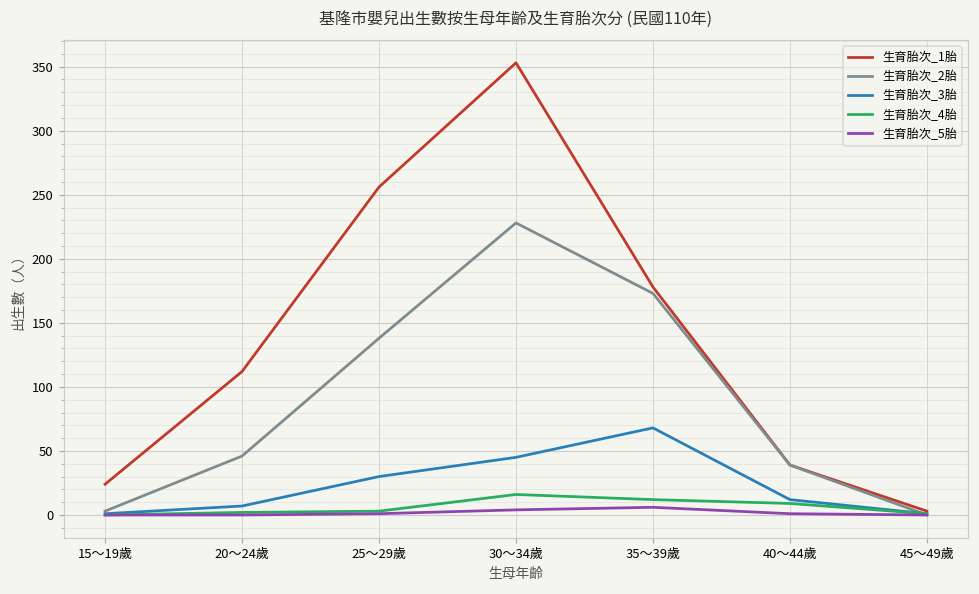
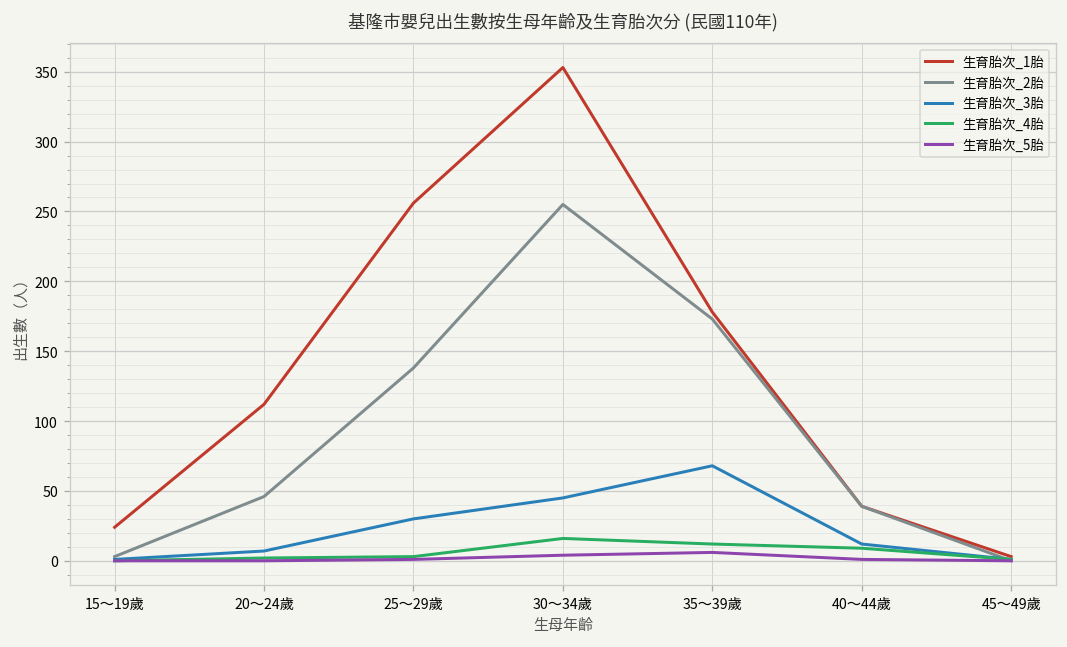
生育胎次_2胎, 30～34歲: 228 -> 255
